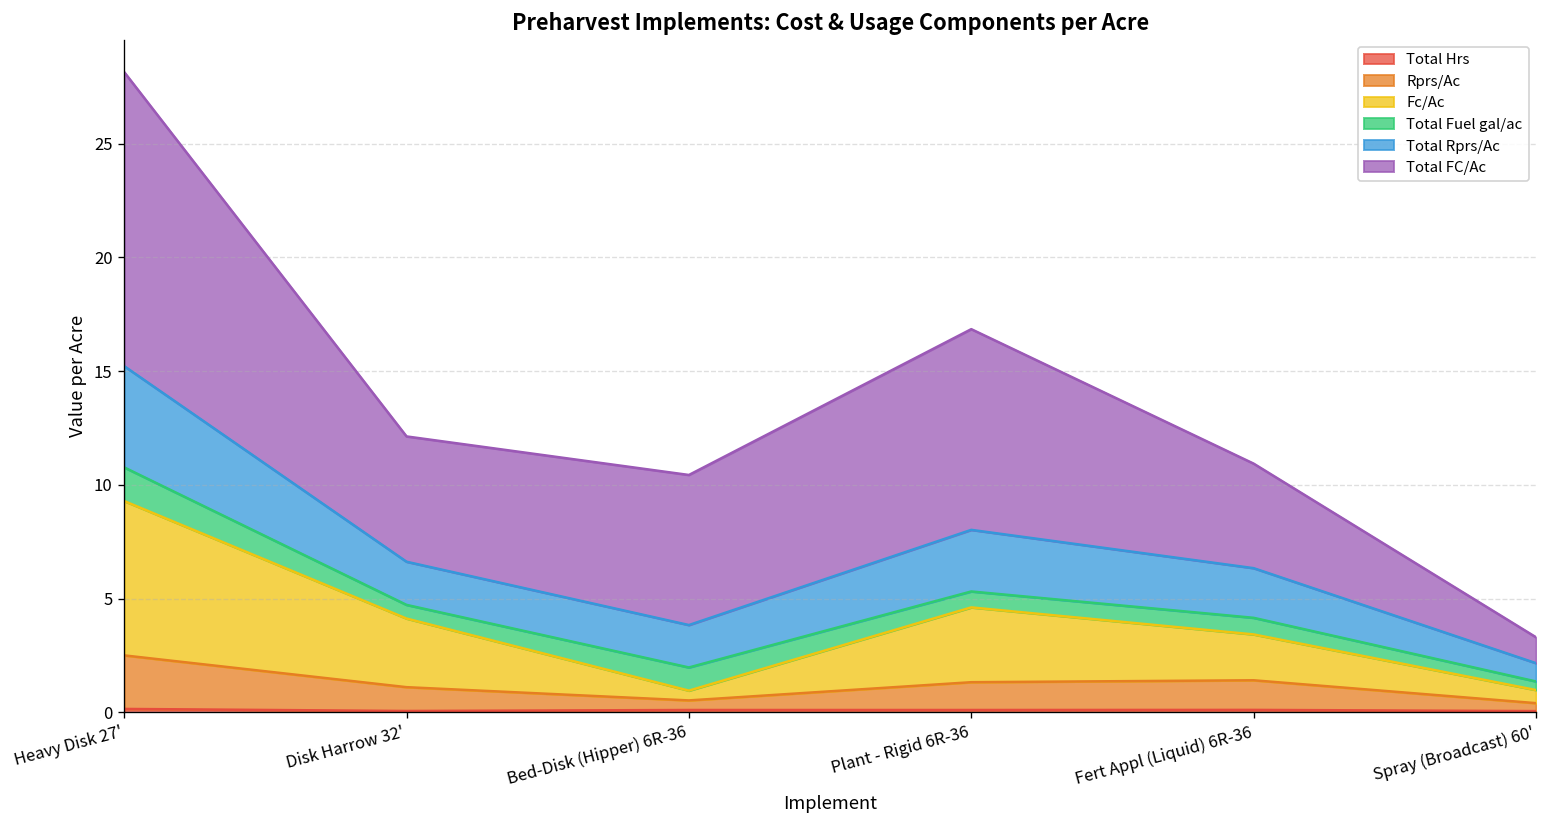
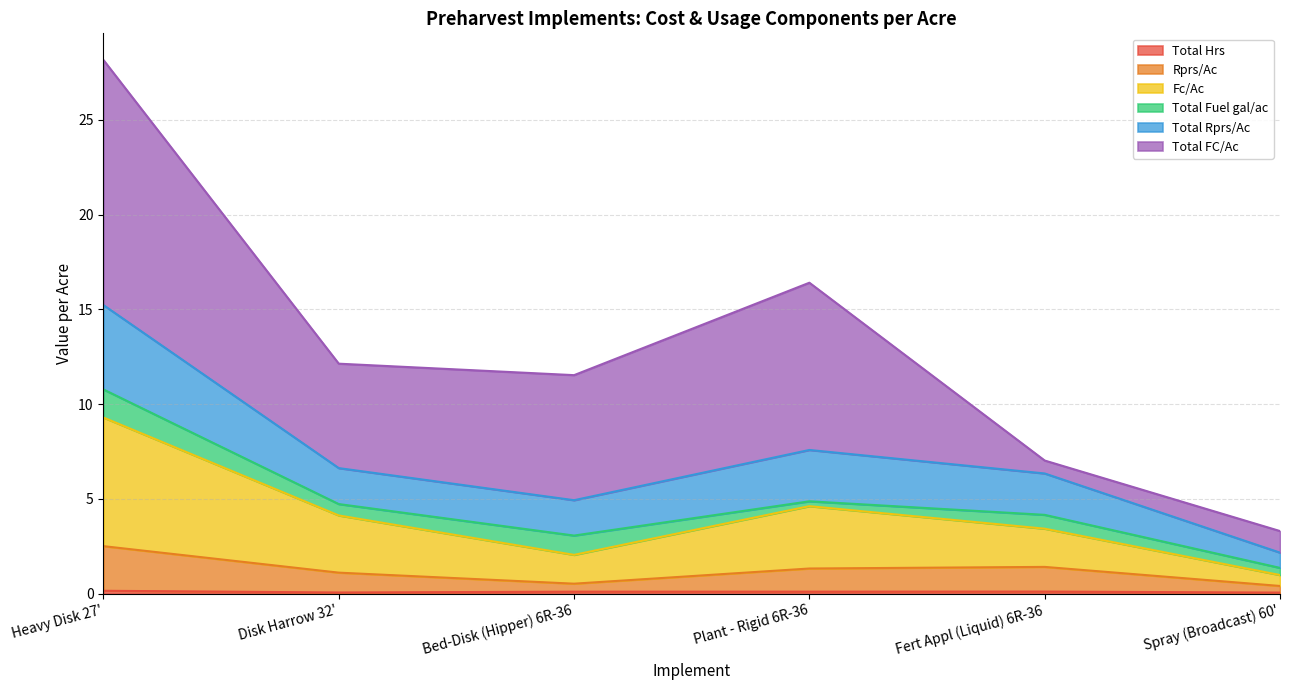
Fc/Ac, Bed-Disk (Hipper) 6R-36: 0.4 -> 1.5
Total Fuel gal/ac, Plant - Rigid 6R-36: 0.7 -> 0.3
Total FC/Ac, Fert Appl (Liquid) 6R-36: 4.6 -> 0.7
